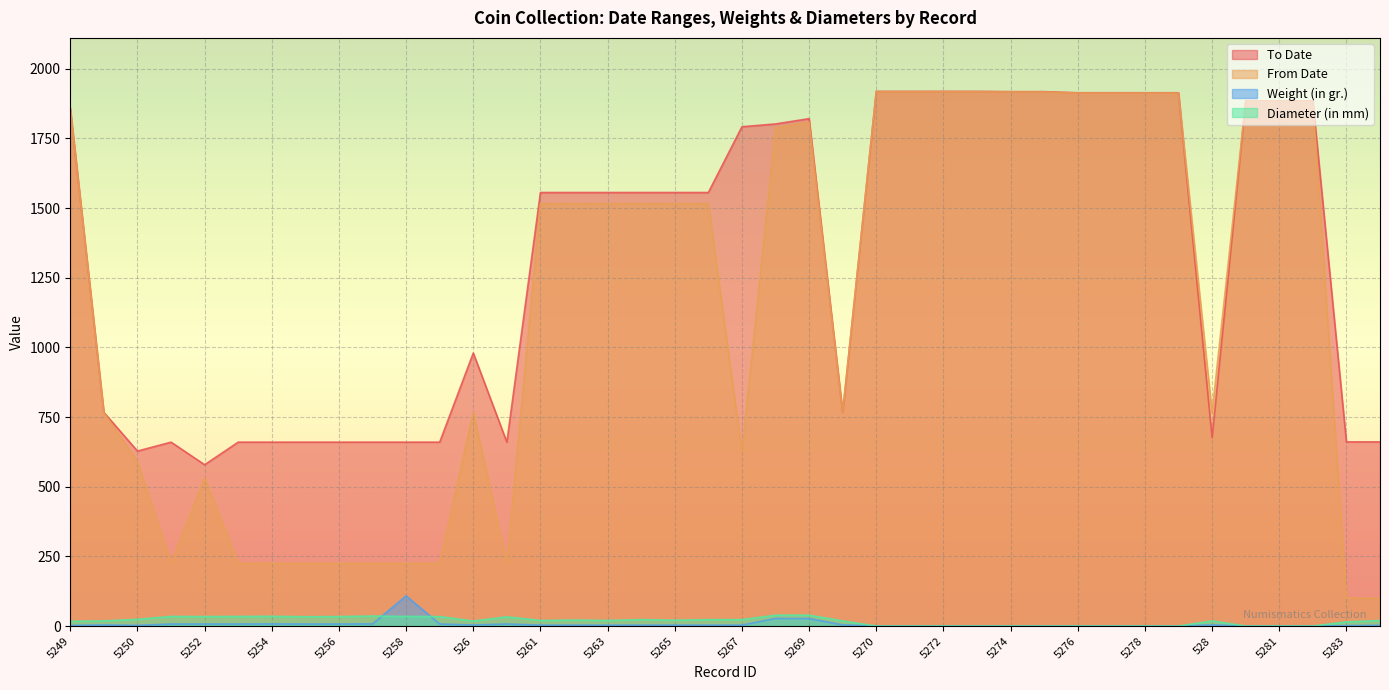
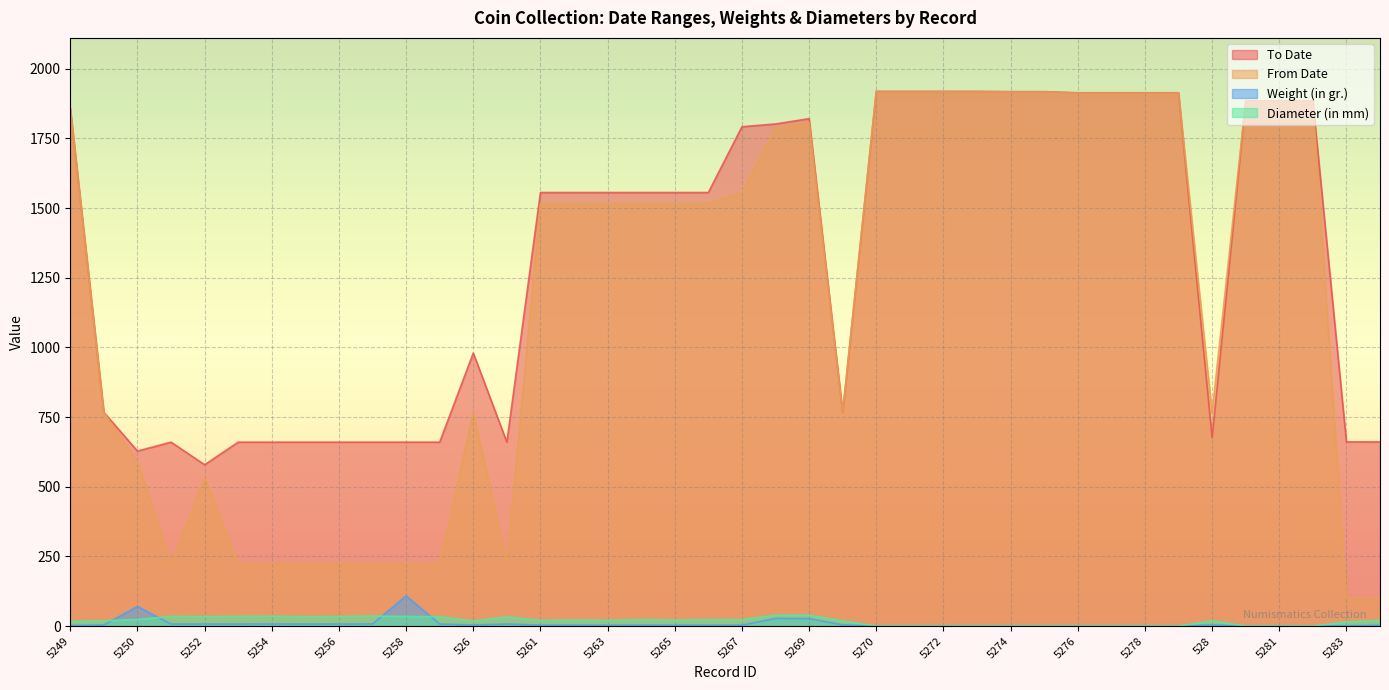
Weight (in gr.), 5250: 0 -> 70
From Date, 5267: 620 -> 1560
